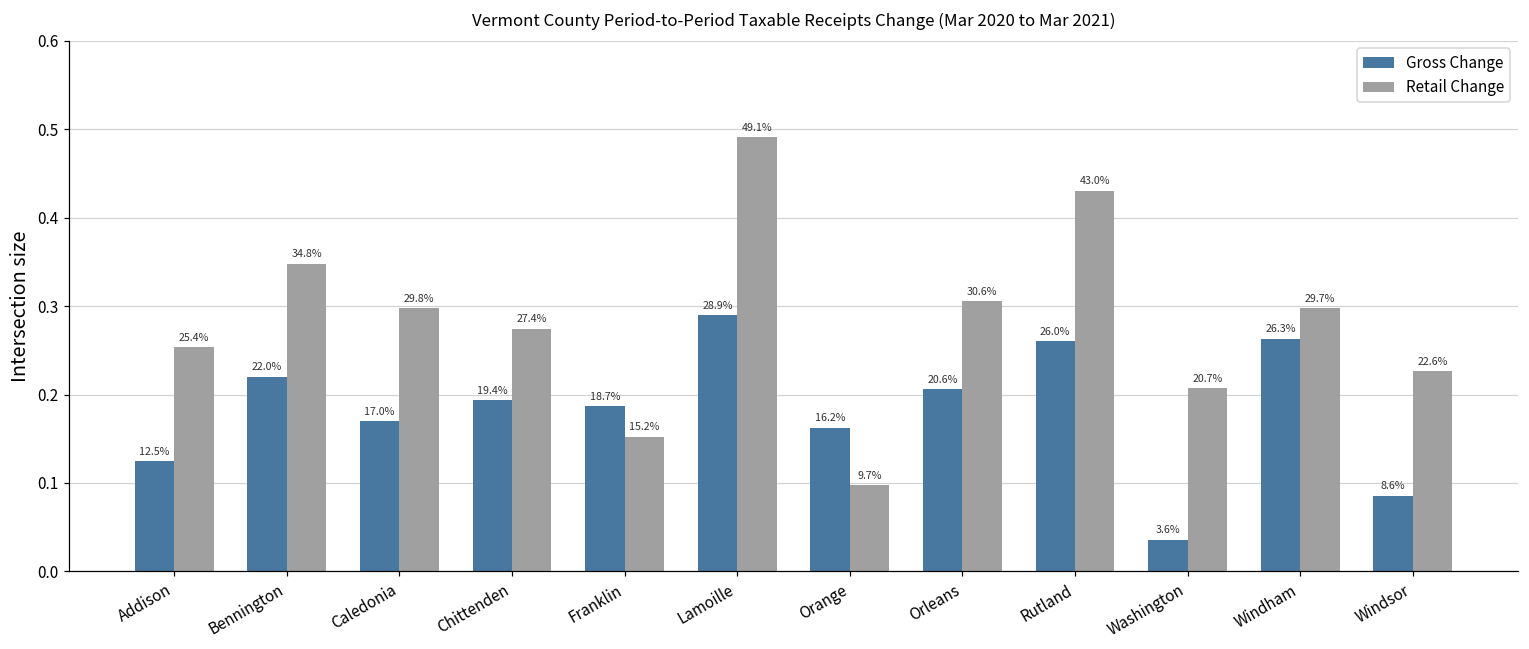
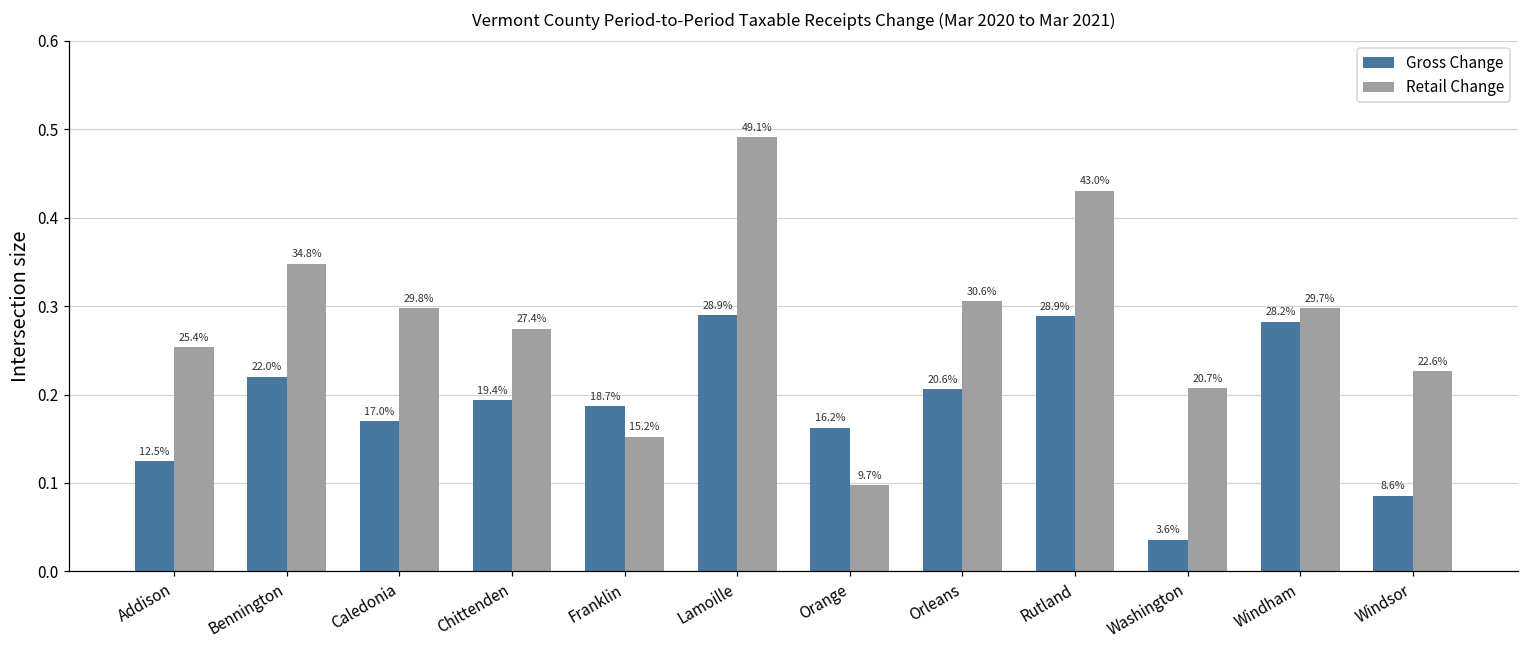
Gross Change, Rutland: 26.0% -> 28.9%
Gross Change, Windham: 26.3% -> 28.2%
